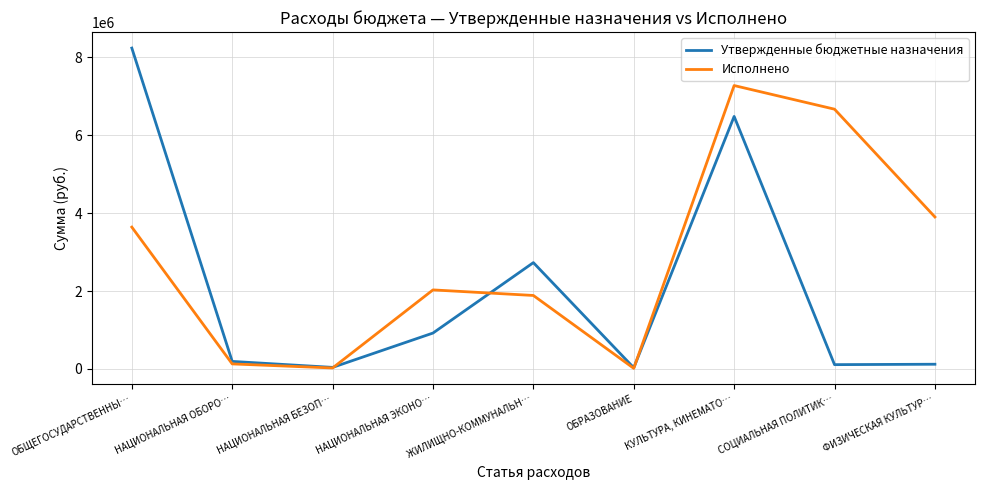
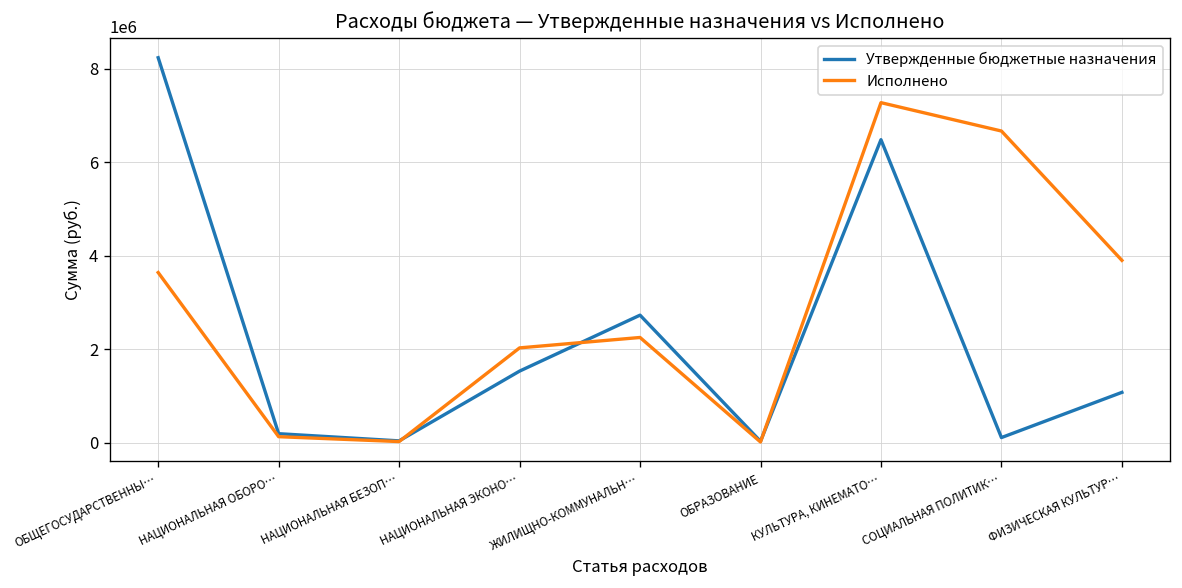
Утвержденные бюджетные назначения, НАЦИОНАЛЬНАЯ ЭКОНО…: 900000 -> 1500000
Исполнено, ЖИЛИЩНО-КОММУНАЛЬН…: 1900000 -> 2300000
Утвержденные бюджетные назначения, ФИЗИЧЕСКАЯ КУЛЬТУР…: 100000 -> 1100000
